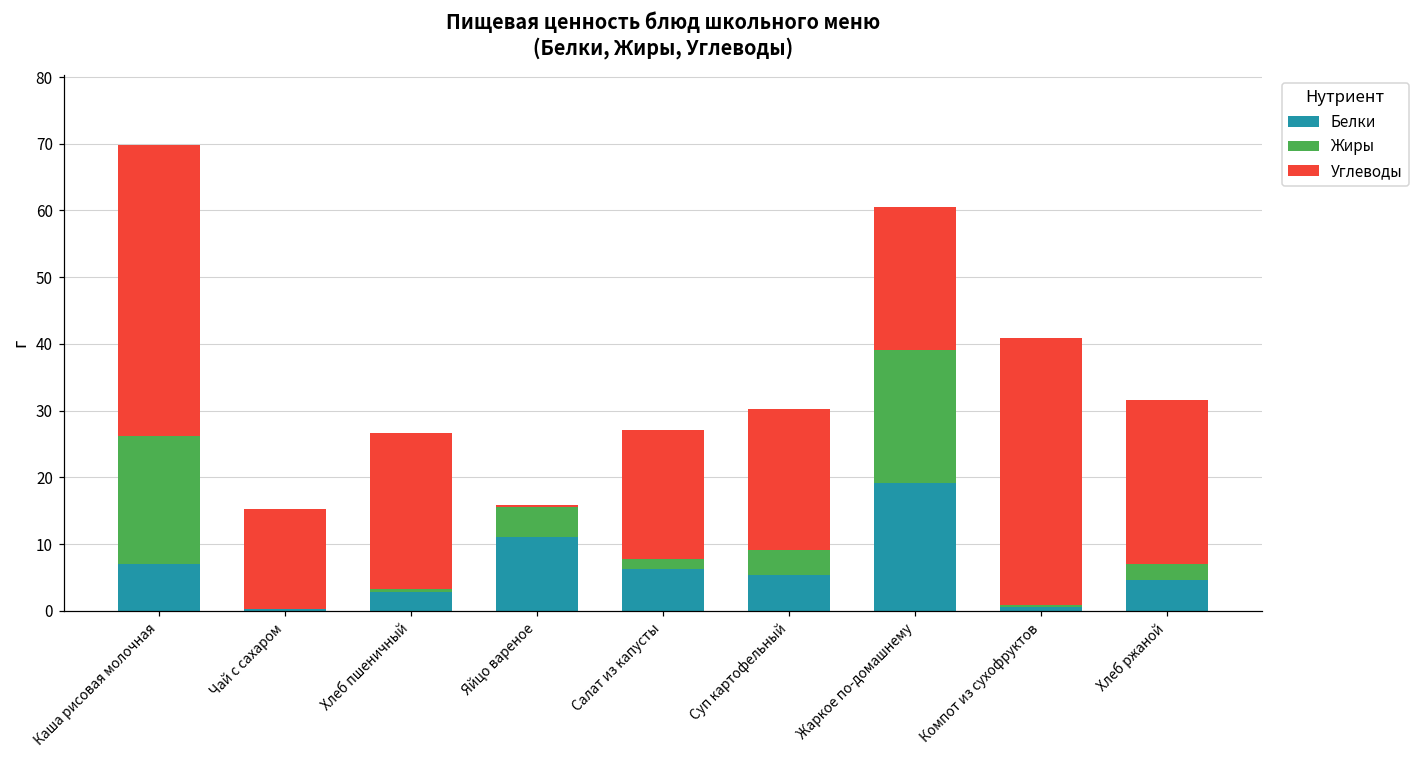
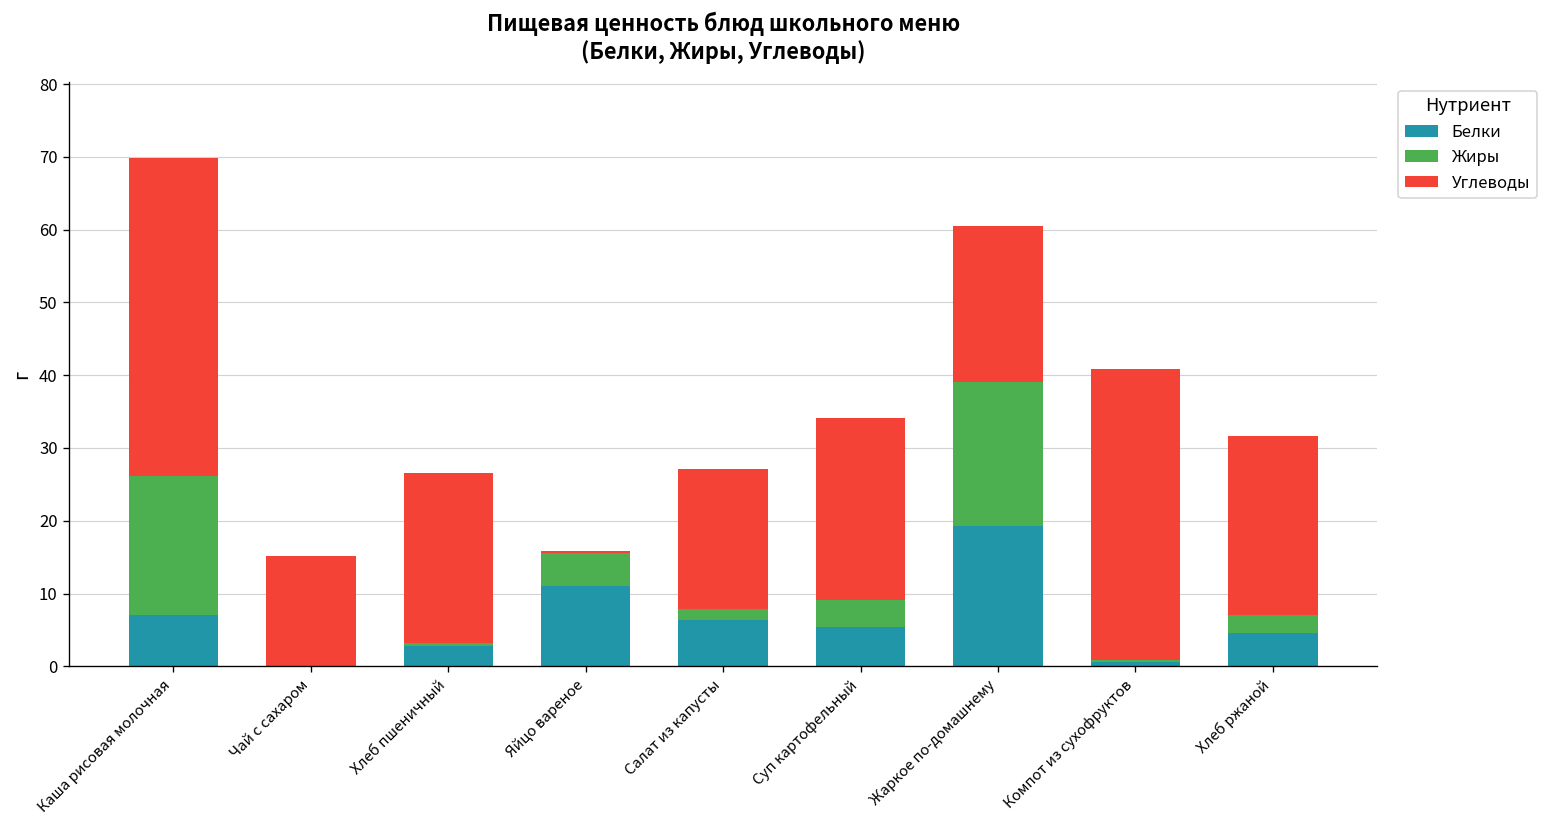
Углеводы, Суп картофельный: 21 -> 25
